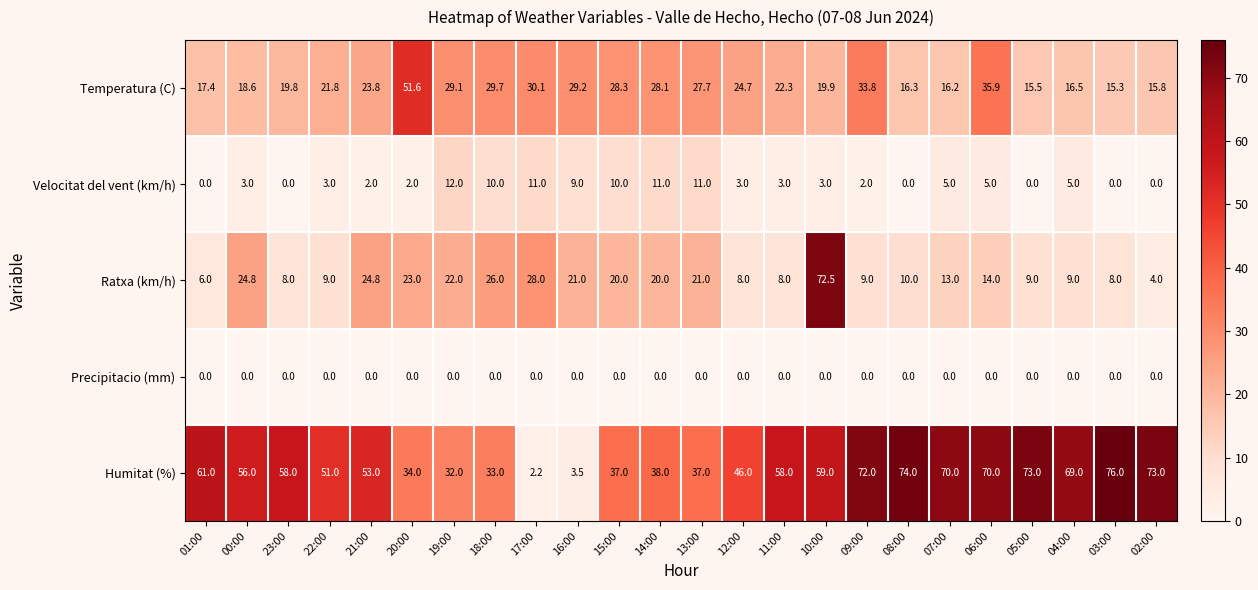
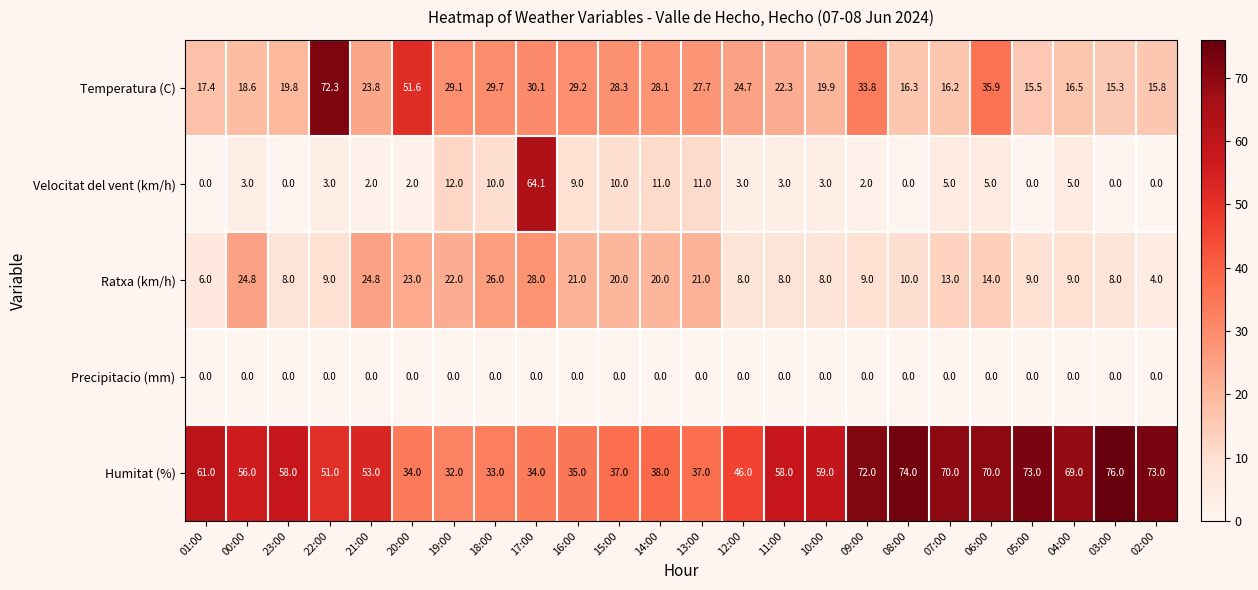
Temperatura (C), 22:00: 21.8 -> 72.3
Velocitat del vent (km/h), 17:00: 11.0 -> 64.1
Ratxa (km/h), 10:00: 72.5 -> 8.0
Humitat (%), 17:00: 2.2 -> 34.0
Humitat (%), 16:00: 3.5 -> 35.0
